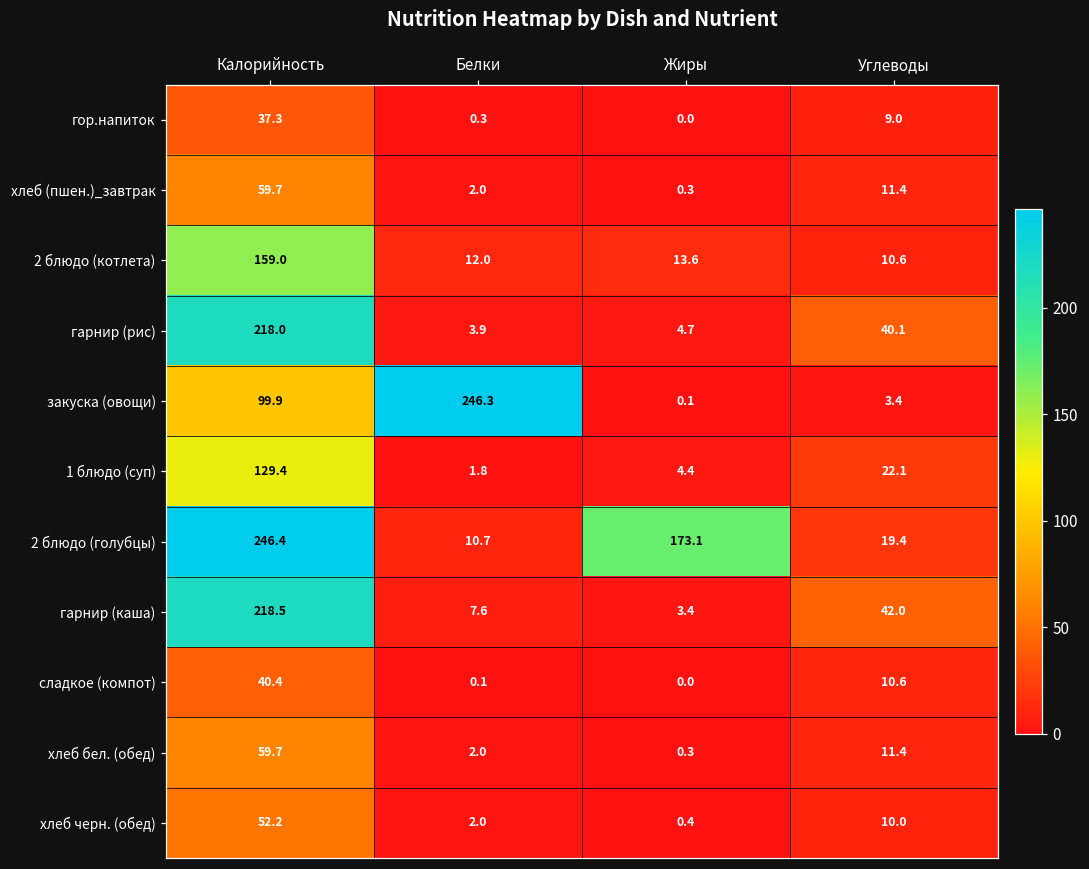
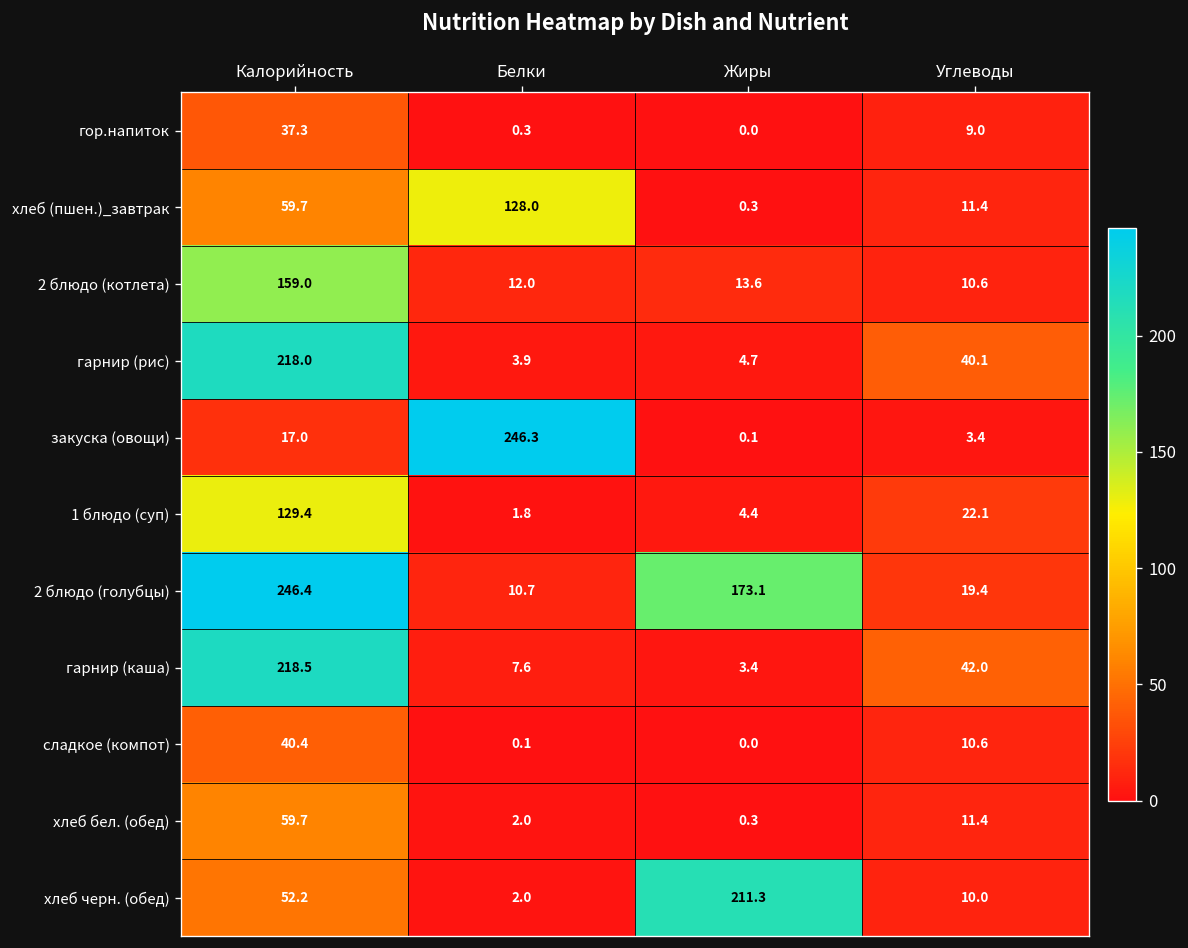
хлеб (пшен.)_завтрак, Белки: 2.0 -> 128.0
закуска (овощи), Калорийность: 99.9 -> 17.0
хлеб черн. (обед), Жиры: 0.4 -> 211.3
